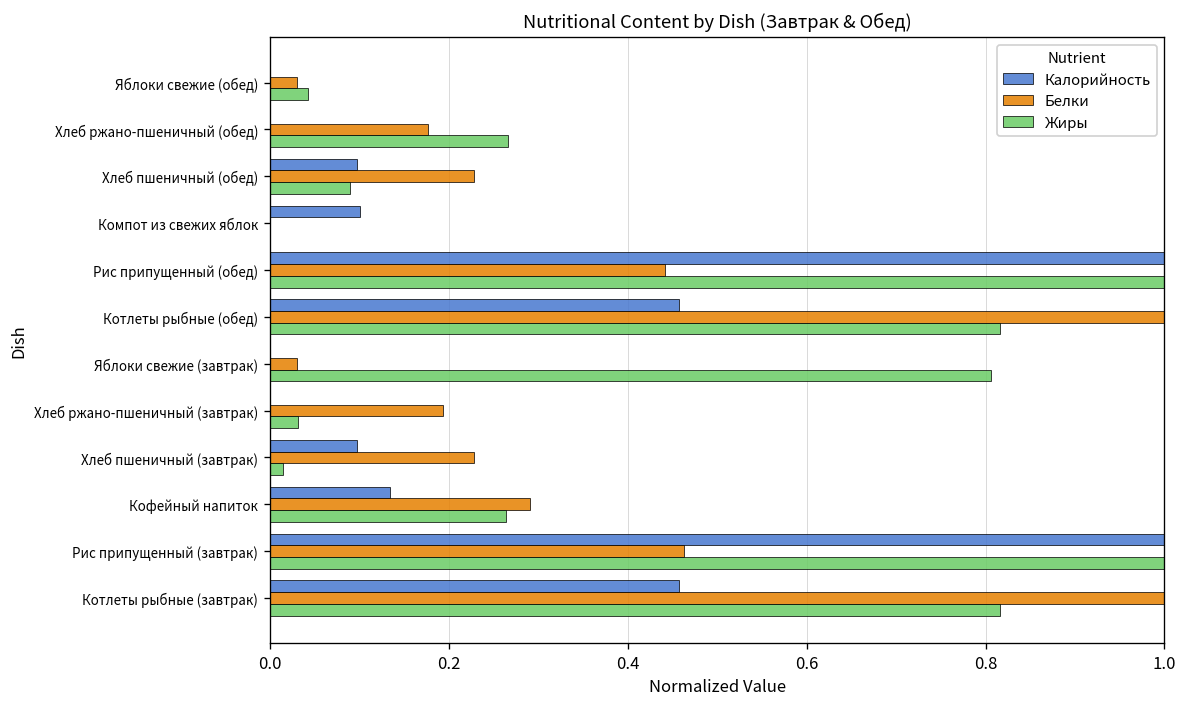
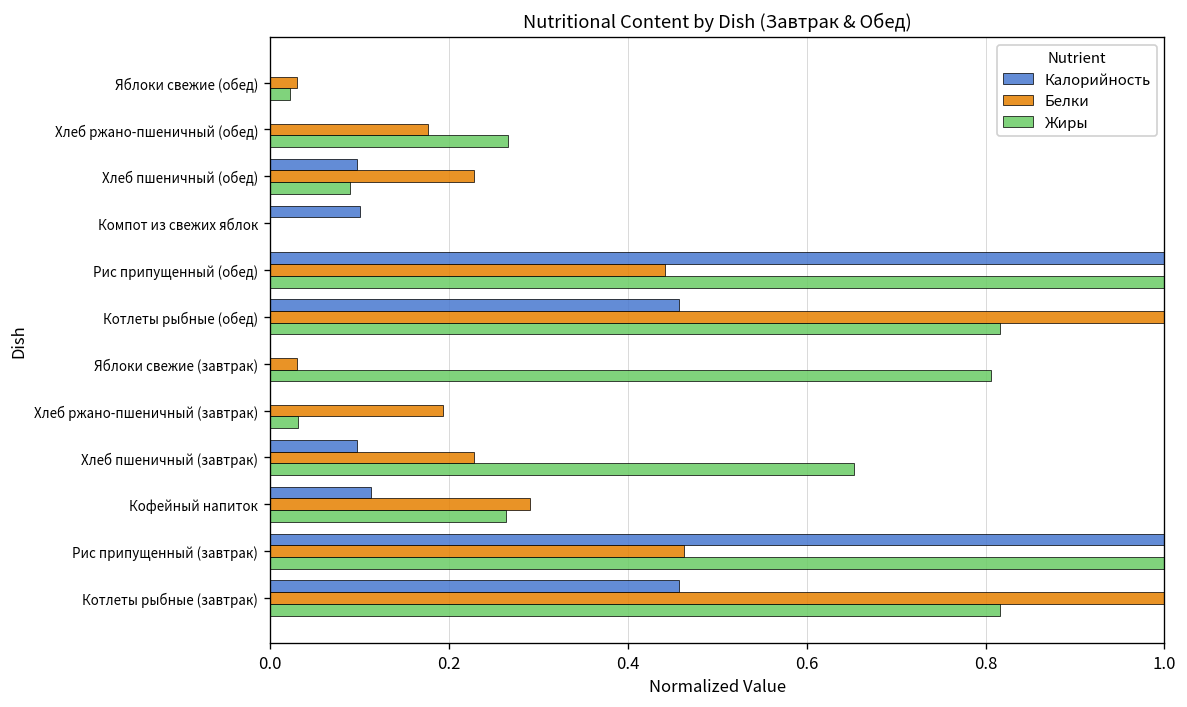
Жиры, Яблоки свежие (обед): 0.04 -> 0.02
Жиры, Хлеб пшеничный (завтрак): 0.01 -> 0.65
Калорийность, Кофейный напиток: 0.13 -> 0.11
